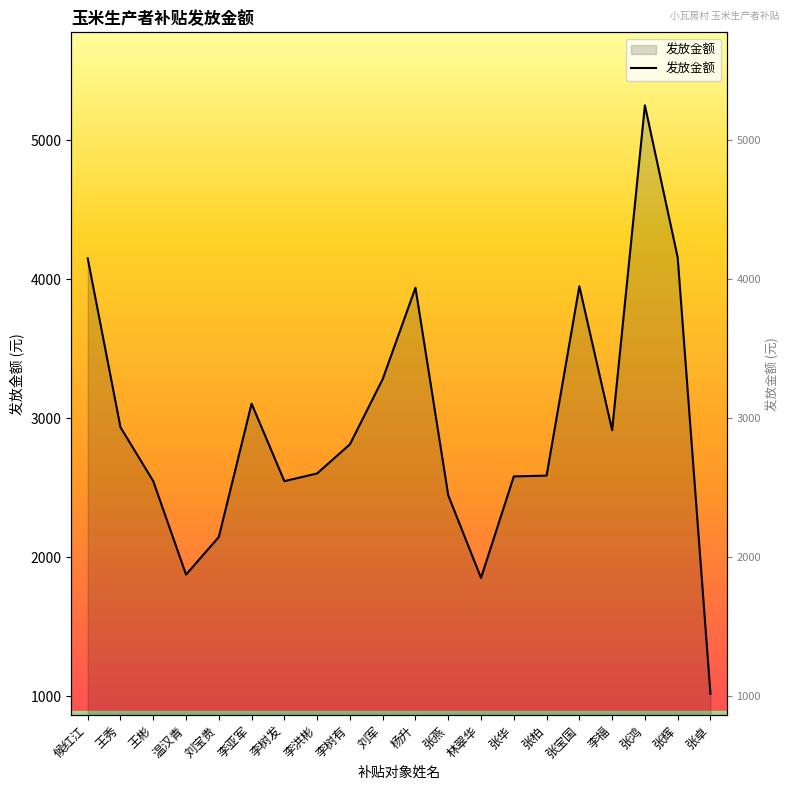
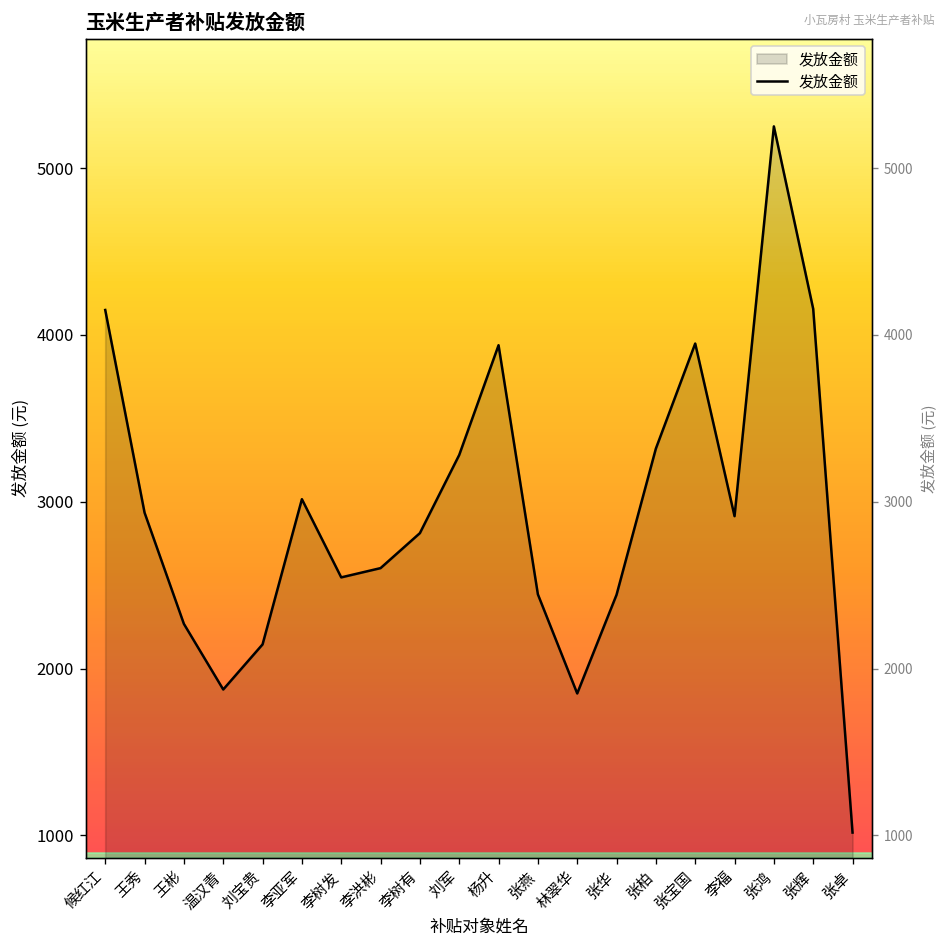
王彬: 2550 -> 2270
李亚军: 3100 -> 3020
张华: 2580 -> 2440
张柏: 2590 -> 3320
